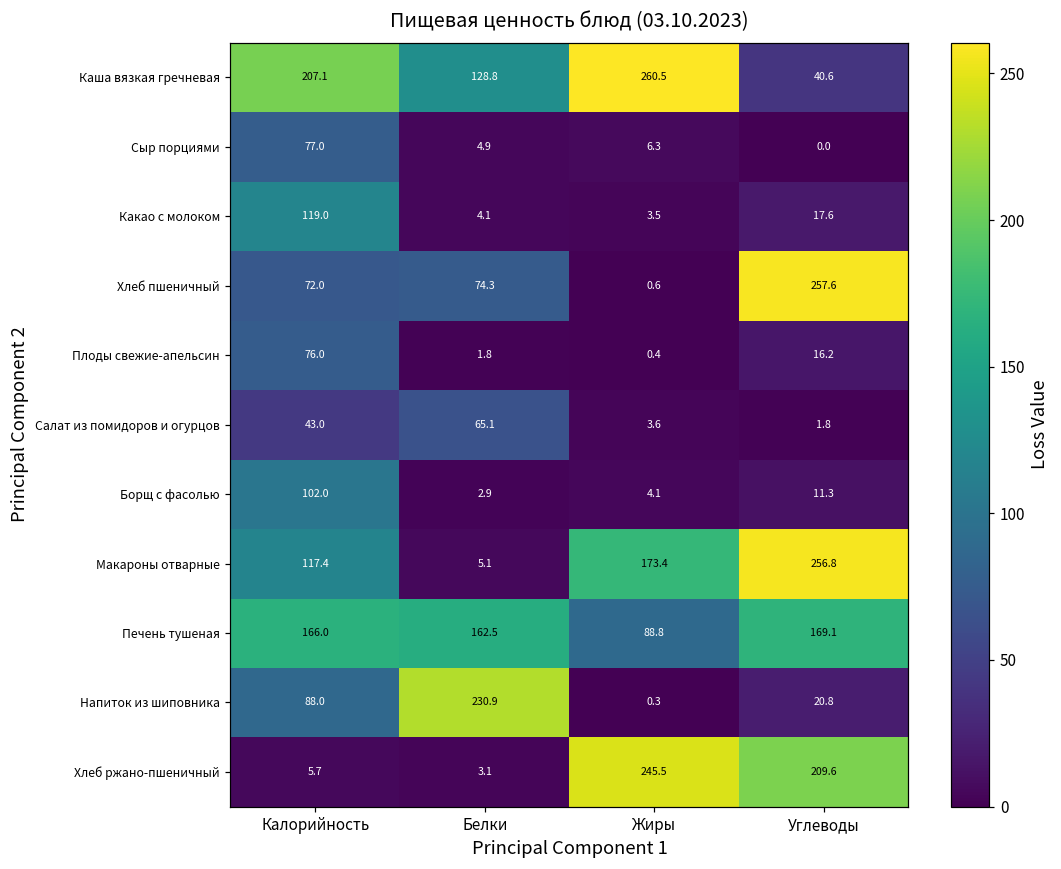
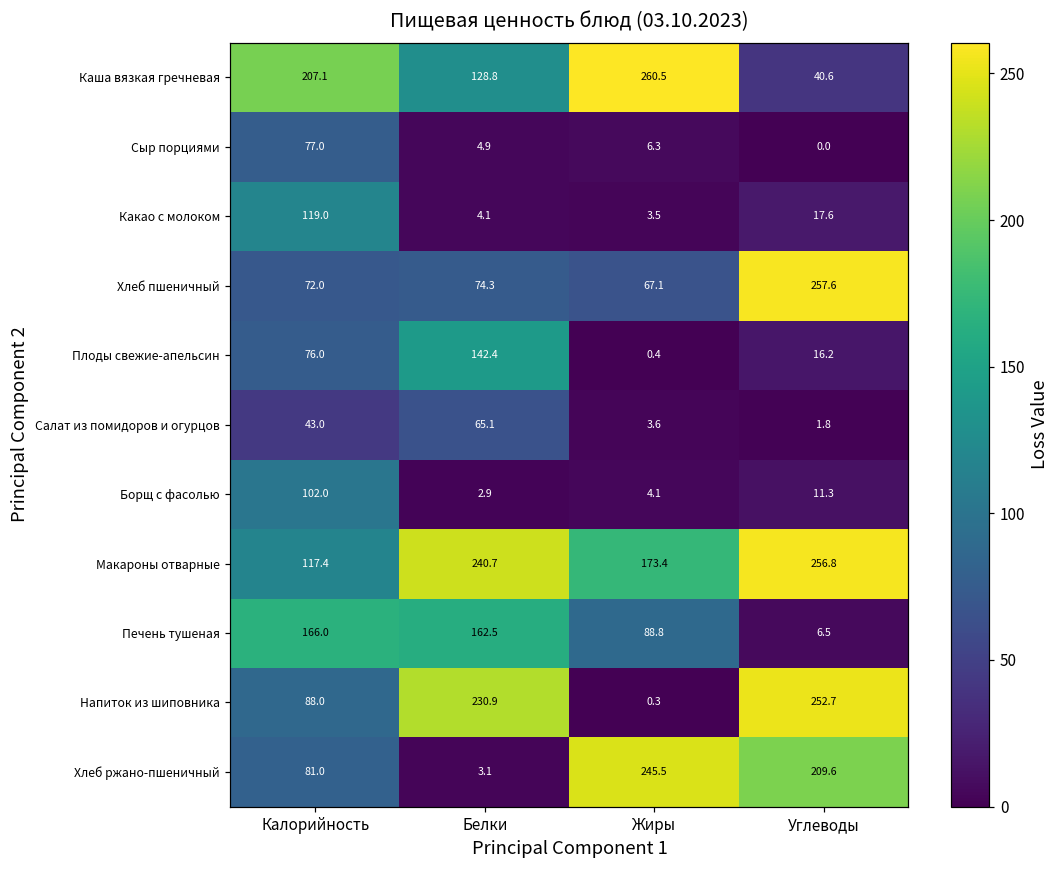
Хлеб пшеничный, Жиры: 0.6 -> 67.1
Плоды свежие-апельсин, Белки: 1.8 -> 142.4
Макароны отварные, Белки: 5.1 -> 240.7
Печень тушеная, Углеводы: 169.1 -> 6.5
Напиток из шиповника, Углеводы: 20.8 -> 252.7
Хлеб ржано-пшеничный, Калорийность: 5.7 -> 81.0
